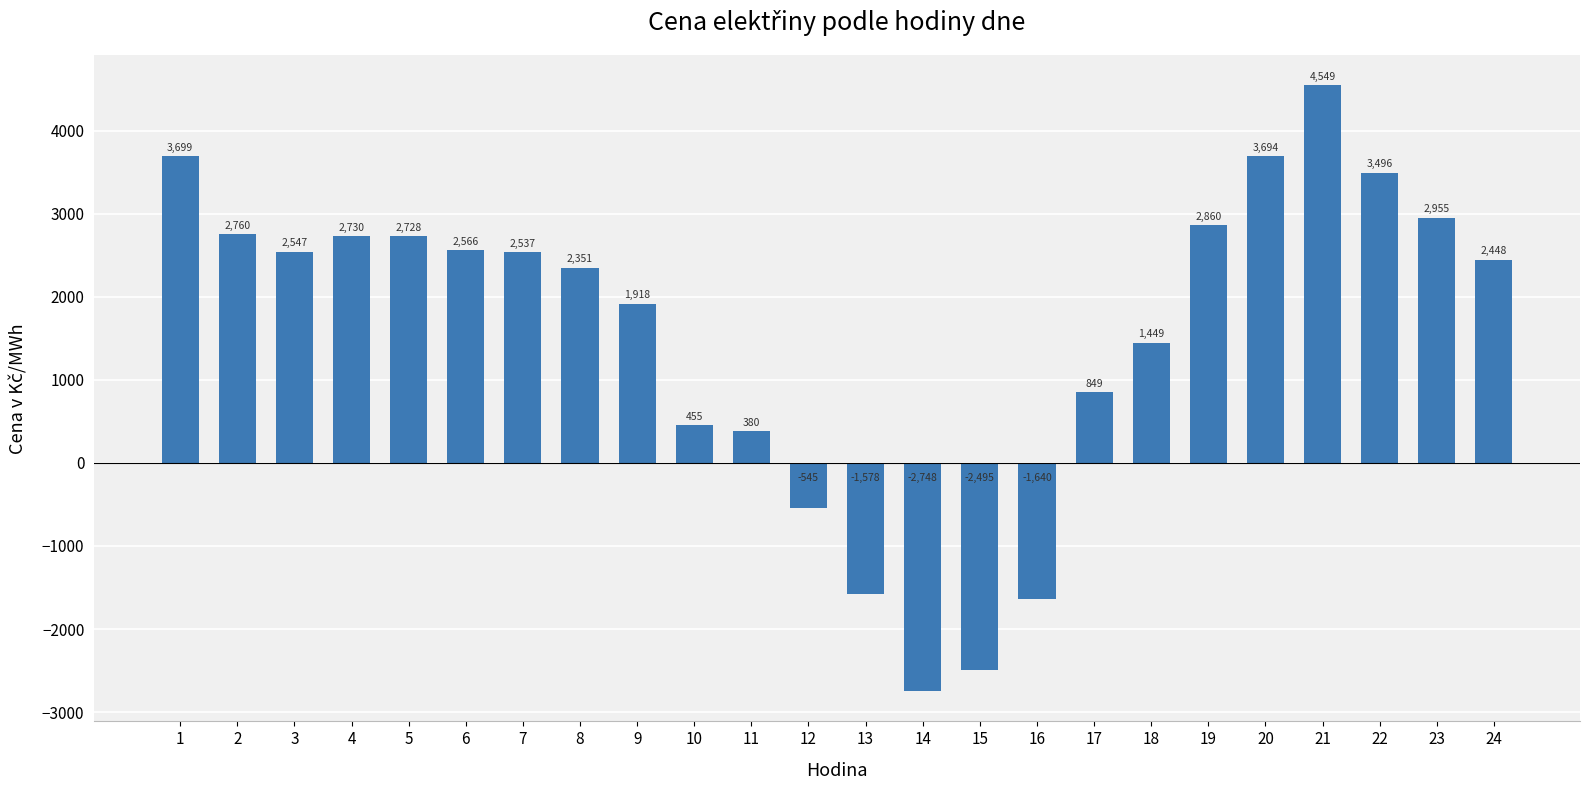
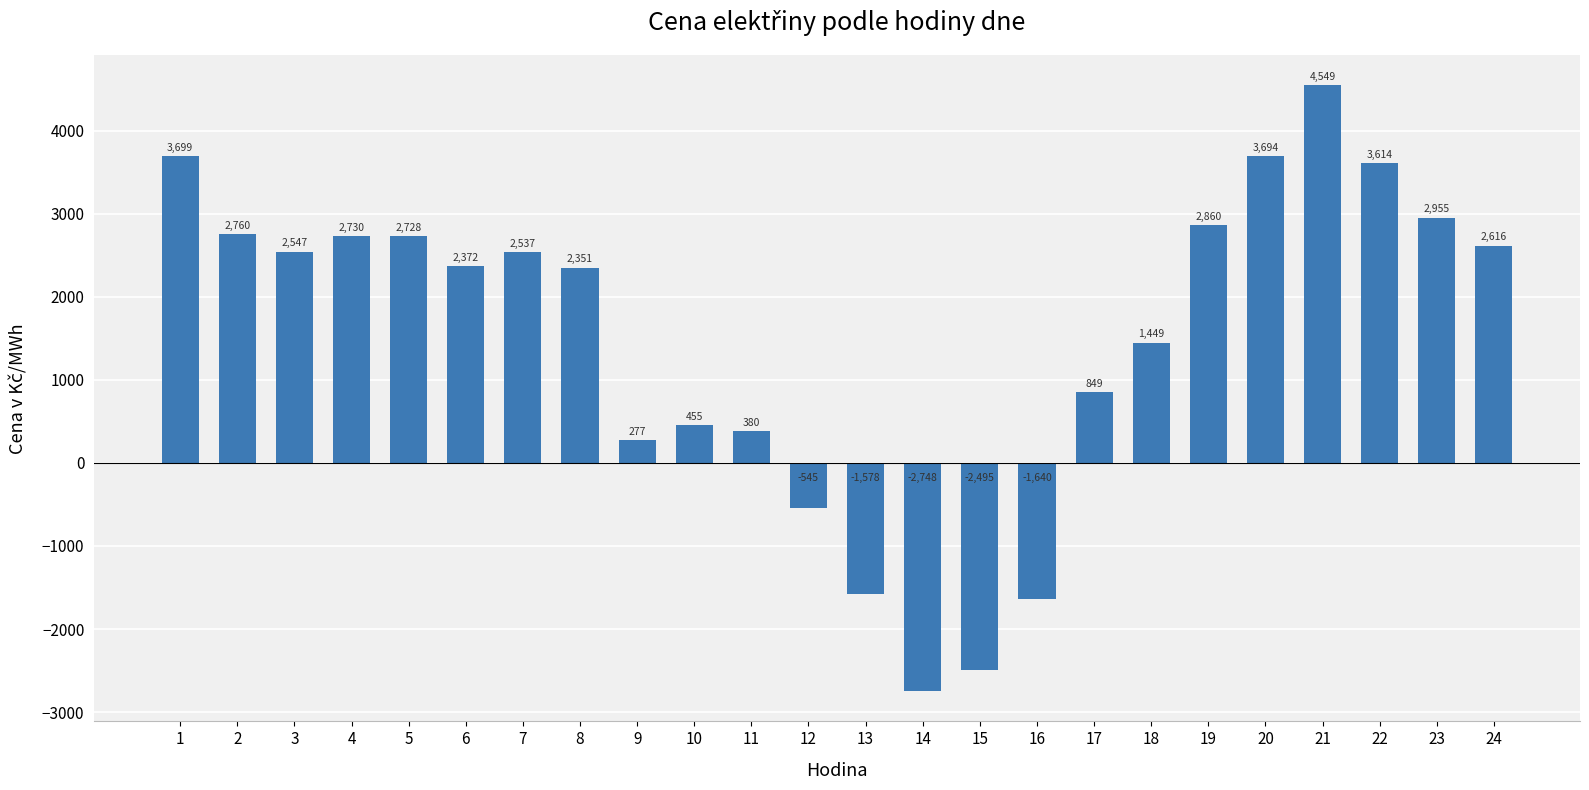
6: 2,566 -> 2,372
9: 1,918 -> 277
22: 3,496 -> 3,614
24: 2,448 -> 2,616
